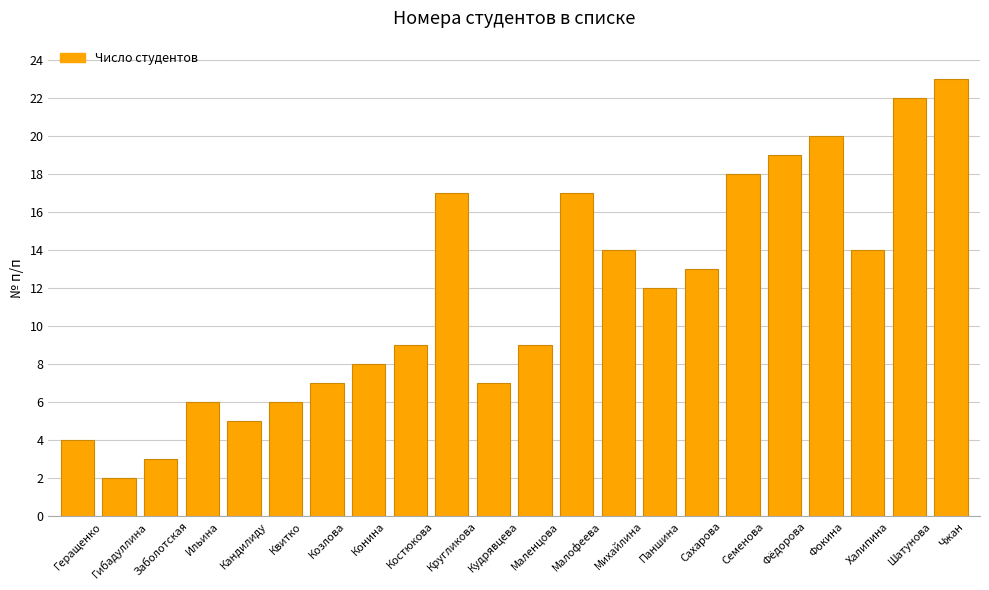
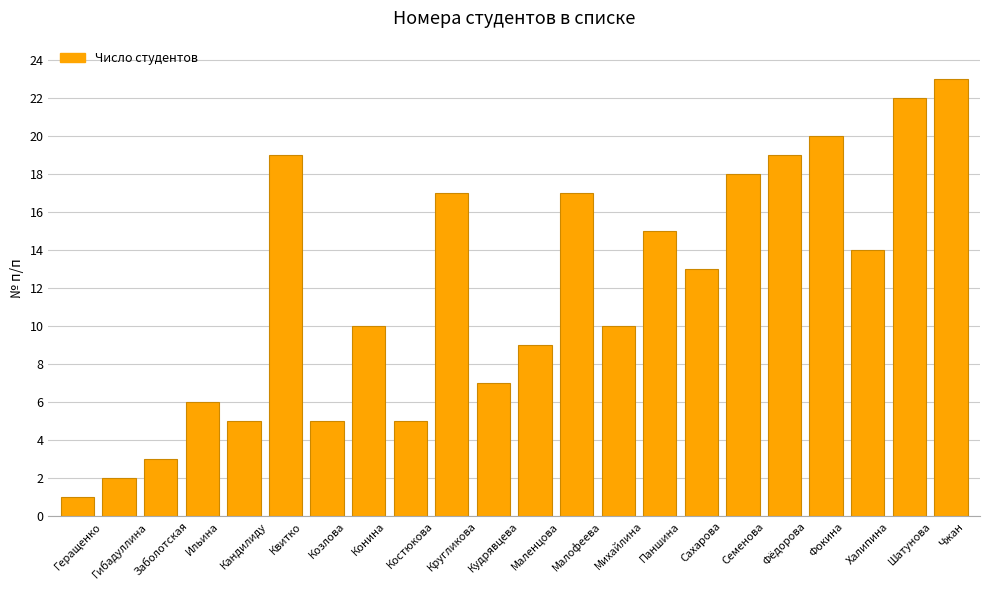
Геращенко: 4 -> 1
Квитко: 6 -> 19
Козлова: 7 -> 5
Конина: 8 -> 10
Костюкова: 9 -> 5
Михайлина: 14 -> 10
Паншина: 12 -> 15
